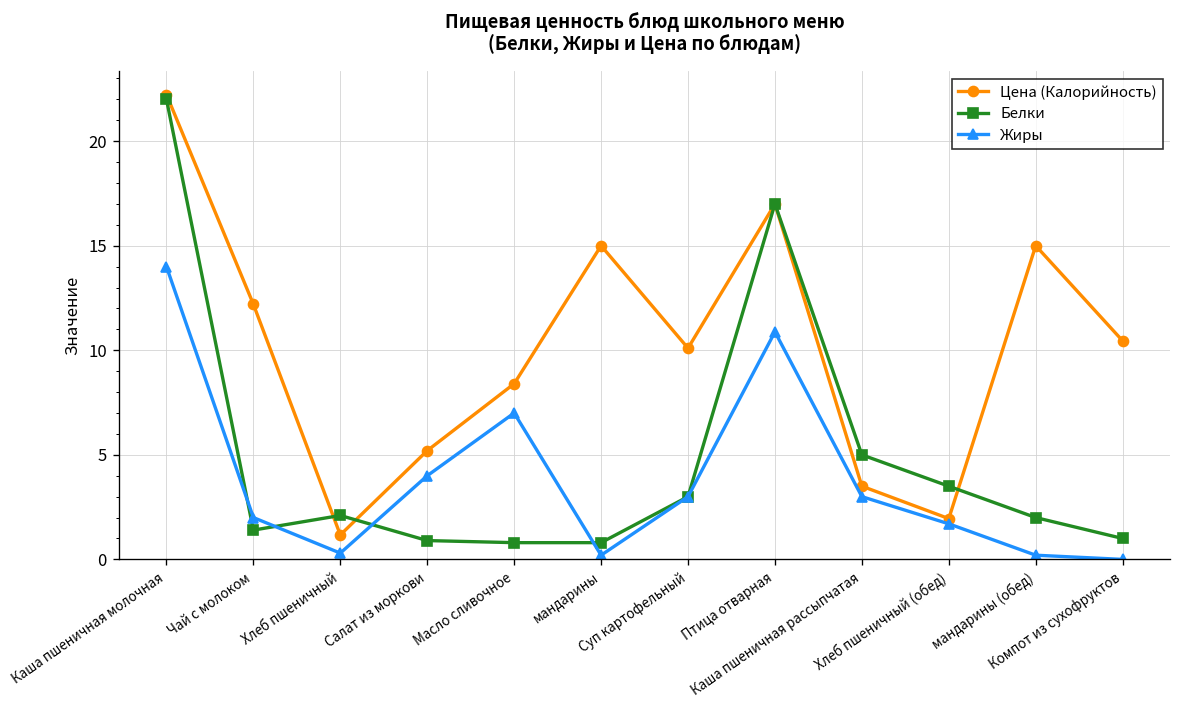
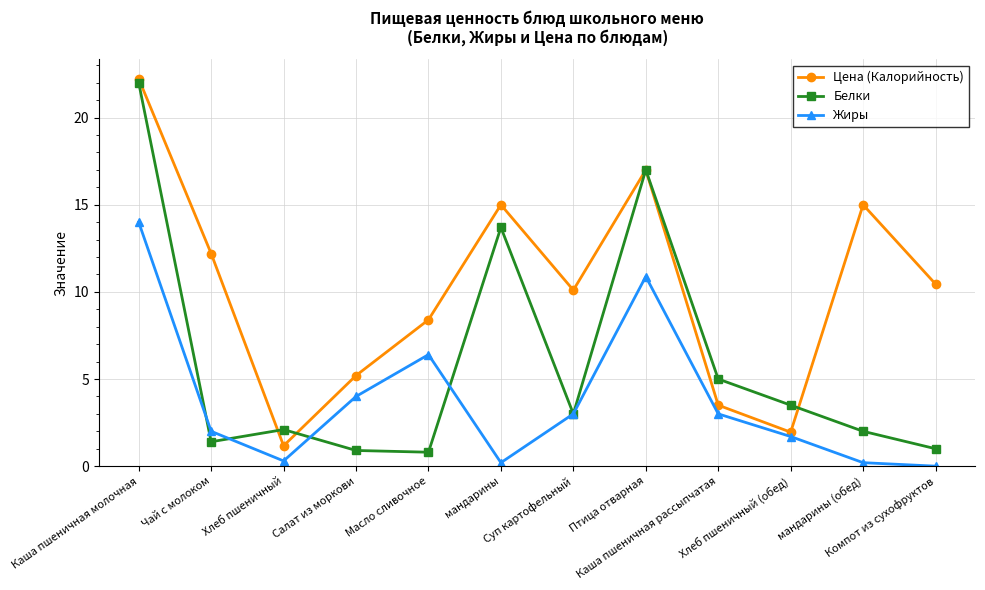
Жиры, Масло сливочное: 7.0 -> 6.4
Белки, мандарины: 0.8 -> 13.7
